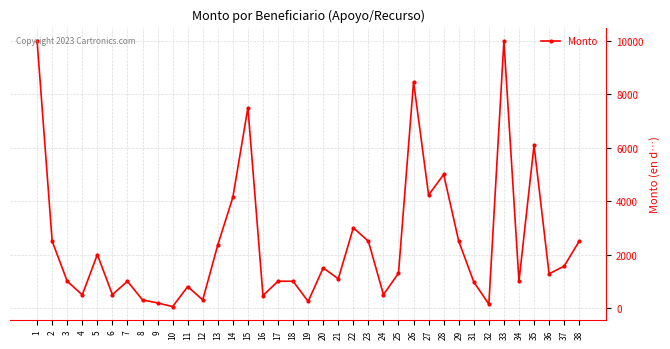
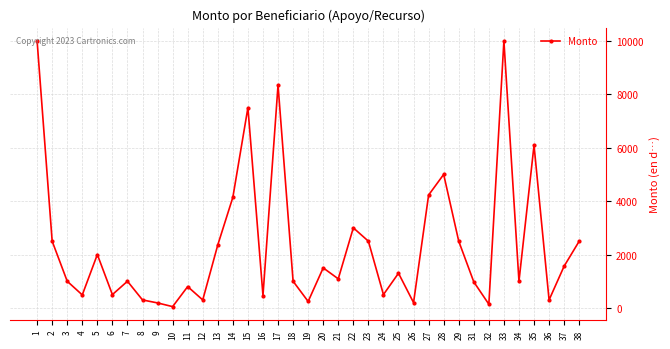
17: 1000 -> 8300
26: 8500 -> 200
36: 1300 -> 300
